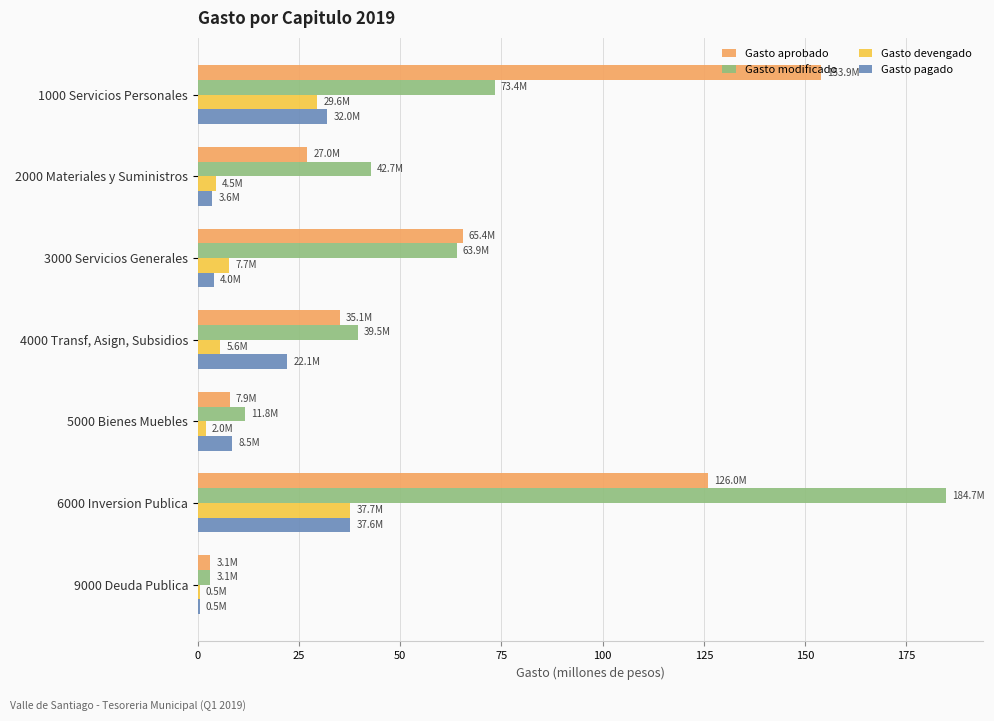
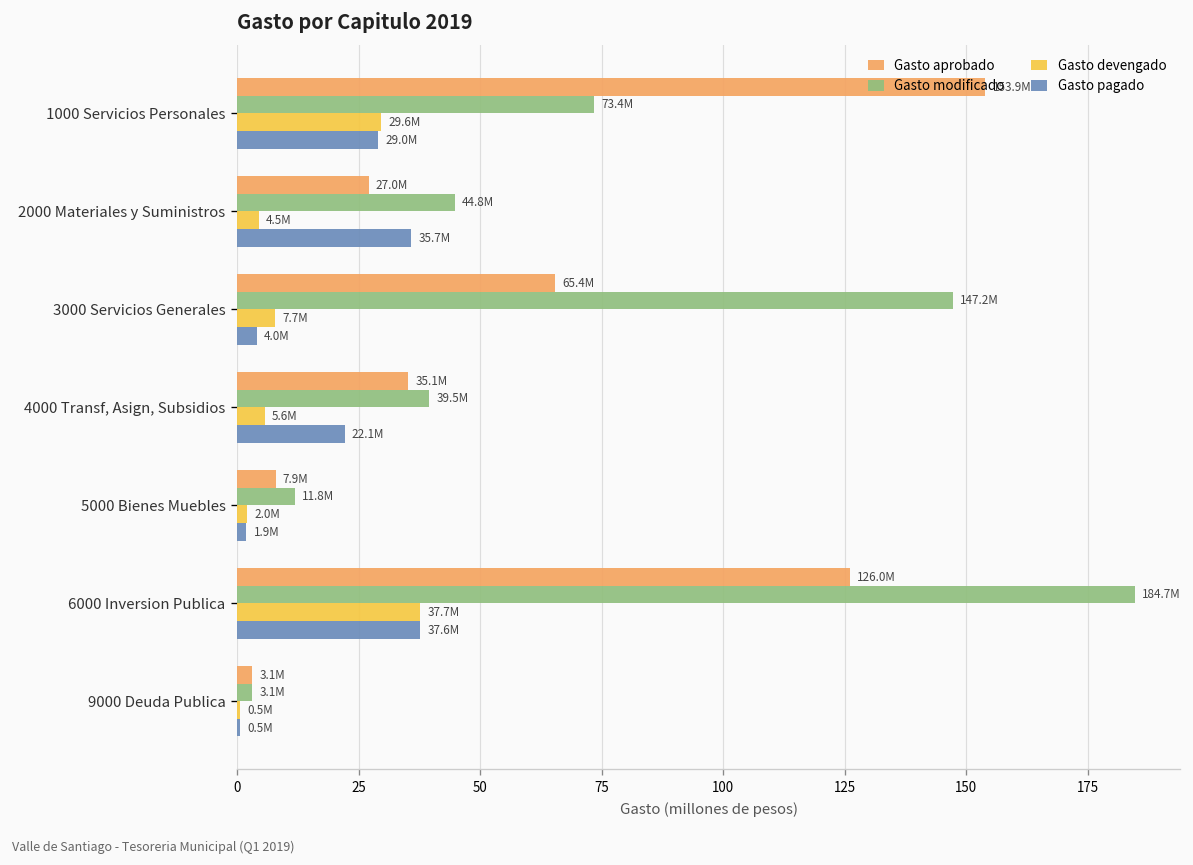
Gasto pagado, 1000 Servicios Personales: 32.0M -> 29.0M
Gasto modificado, 2000 Materiales y Suministros: 42.7M -> 44.8M
Gasto pagado, 2000 Materiales y Suministros: 3.6M -> 35.7M
Gasto modificado, 3000 Servicios Generales: 63.9M -> 147.2M
Gasto pagado, 5000 Bienes Muebles: 8.5M -> 1.9M
